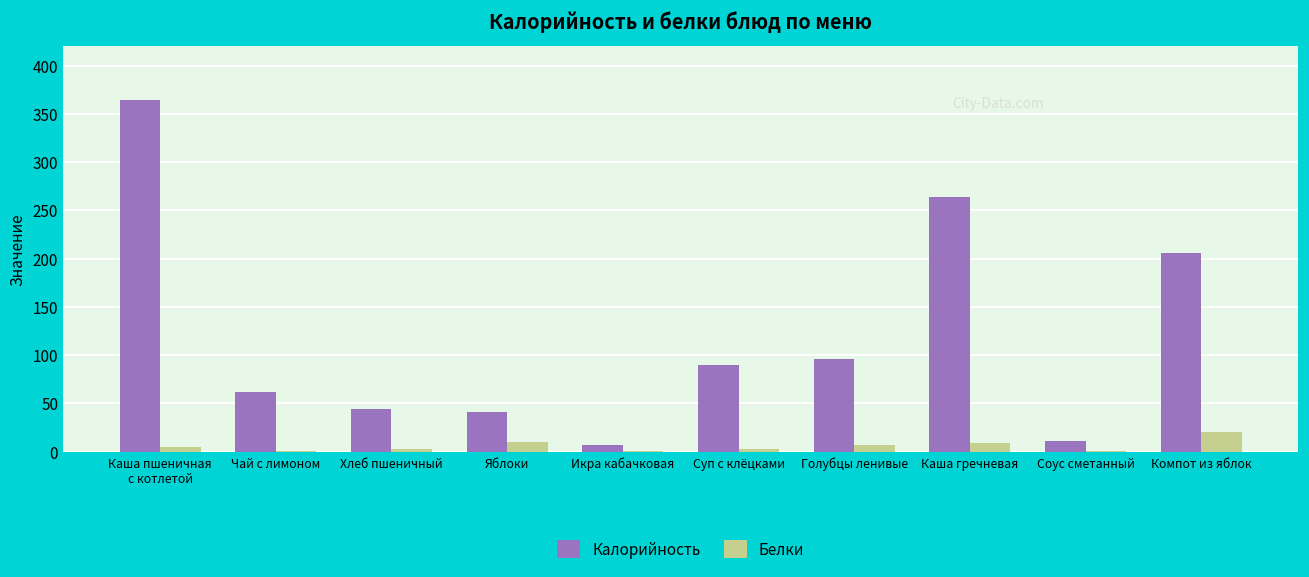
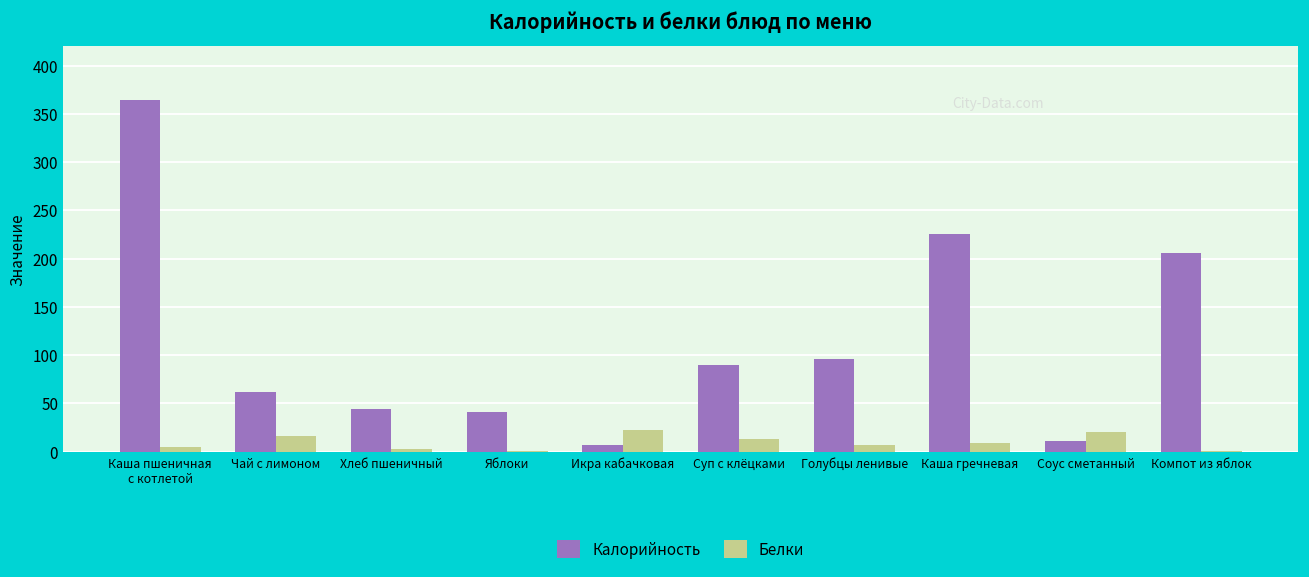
Белки, Чай с лимоном: 0 -> 20
Белки, Яблоки: 10 -> 0
Белки, Икра кабачковая: 0 -> 20
Белки, Суп с клёцками: 0 -> 10
Калорийность, Каша гречневая: 260 -> 230
Белки, Соус сметанный: 0 -> 20
Белки, Компот из яблок: 20 -> 0
